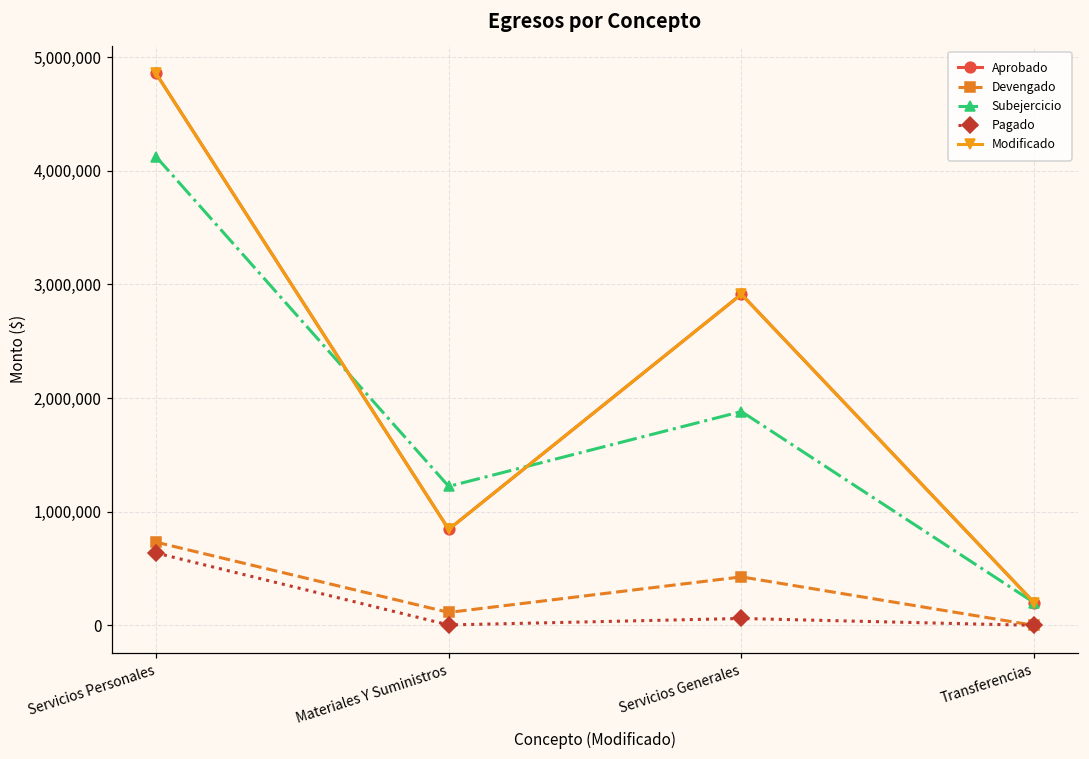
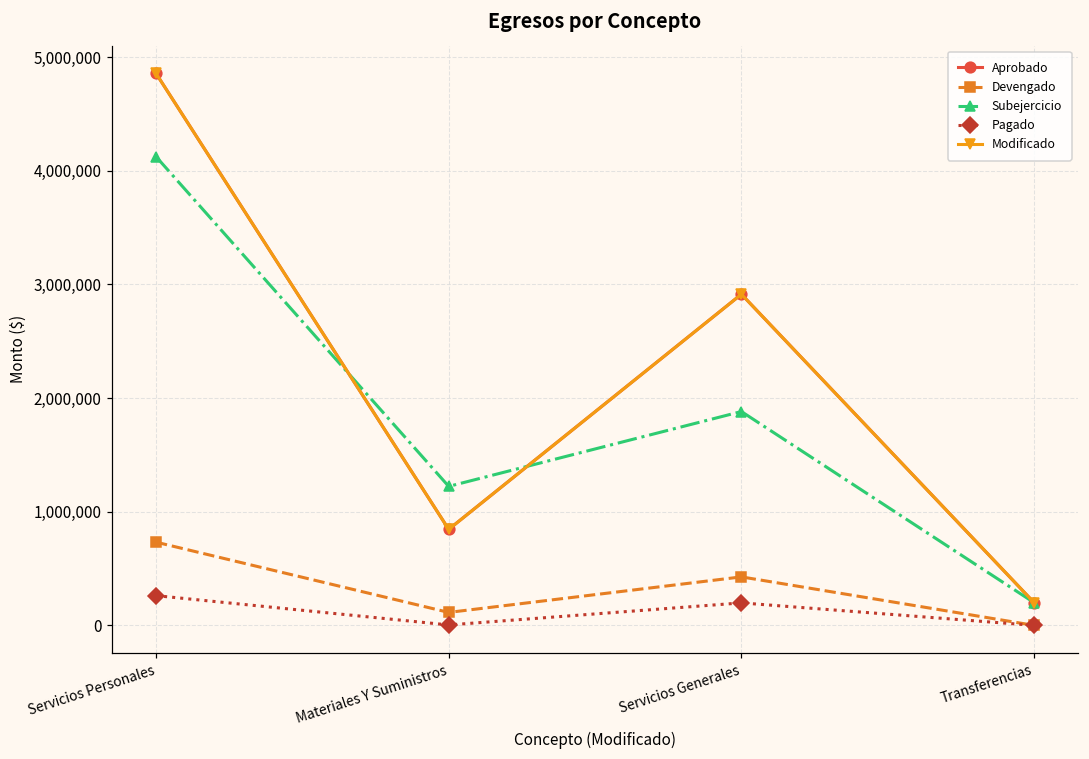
Pagado, Servicios Personales: 640,000 -> 260,000
Pagado, Servicios Generales: 60,000 -> 200,000
